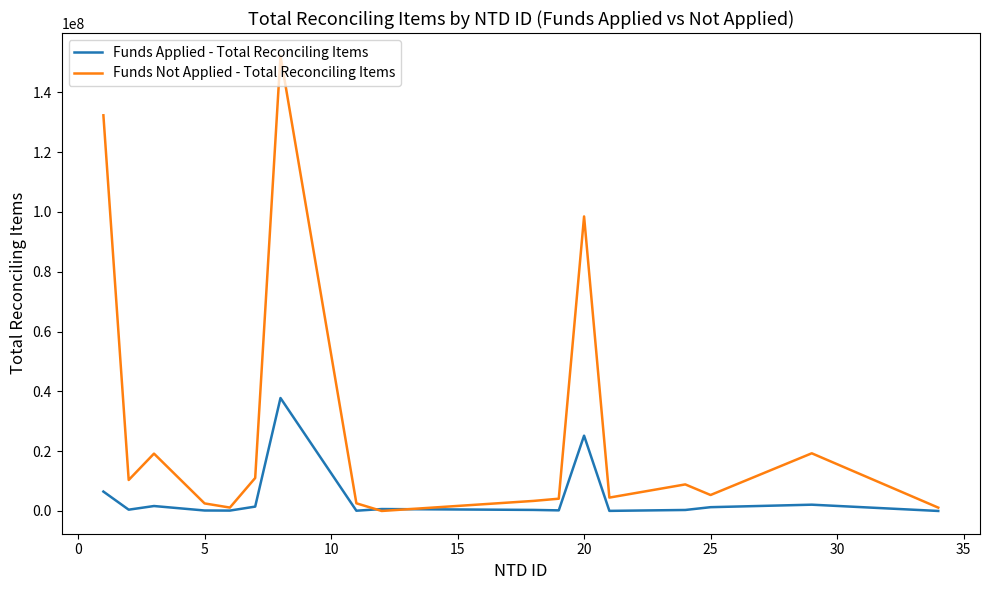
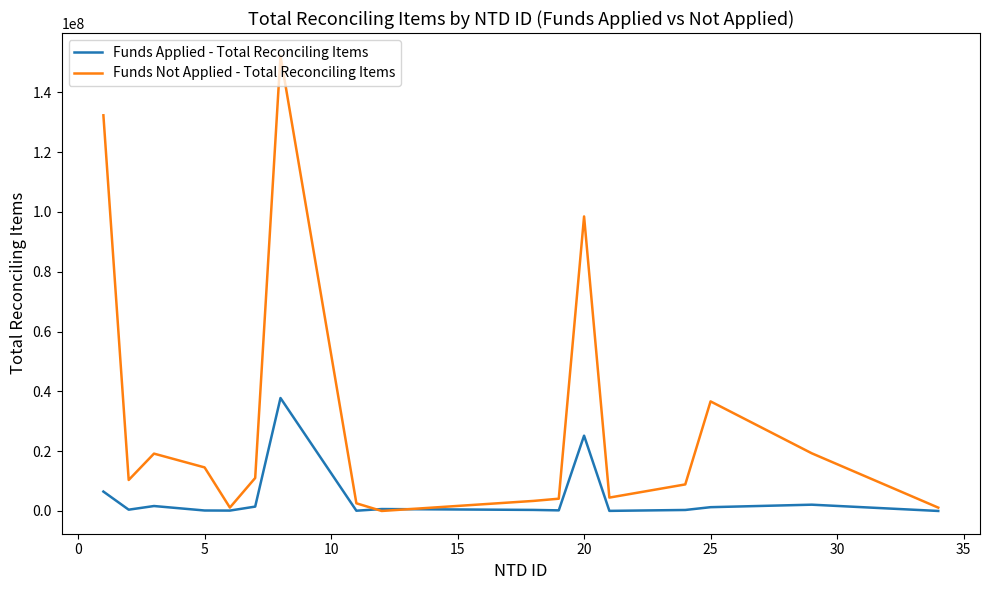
Funds Not Applied - Total Reconciling Items, 5: 3000000 -> 15000000
Funds Not Applied - Total Reconciling Items, 25: 5000000 -> 37000000
